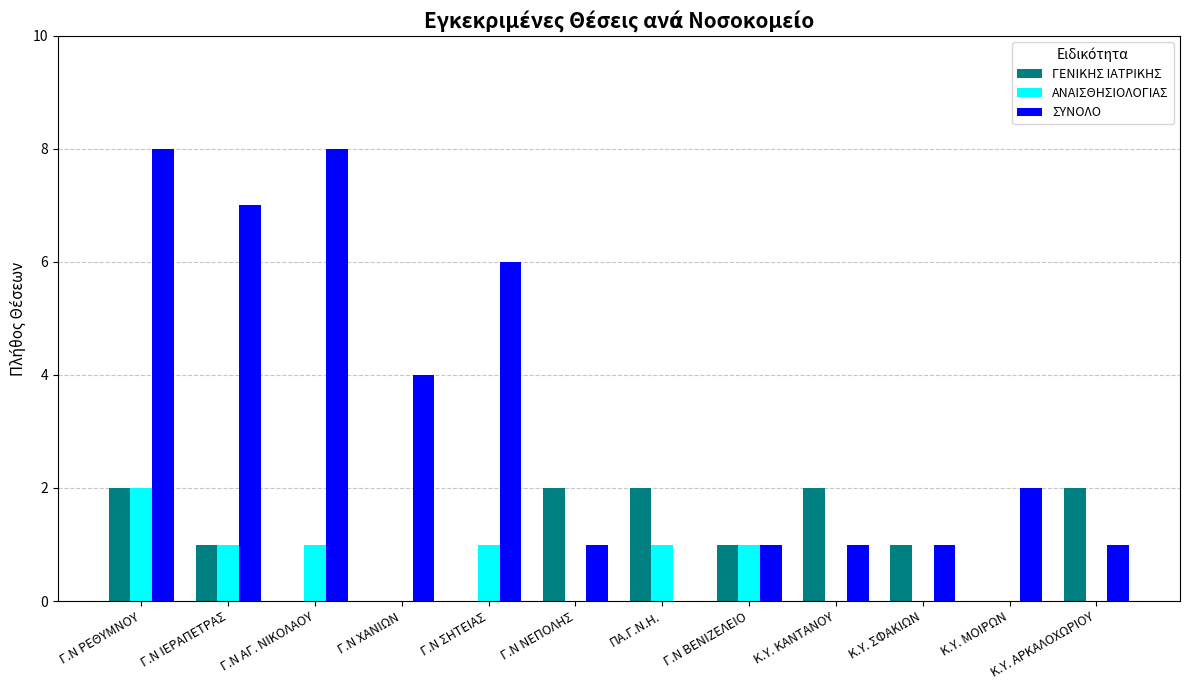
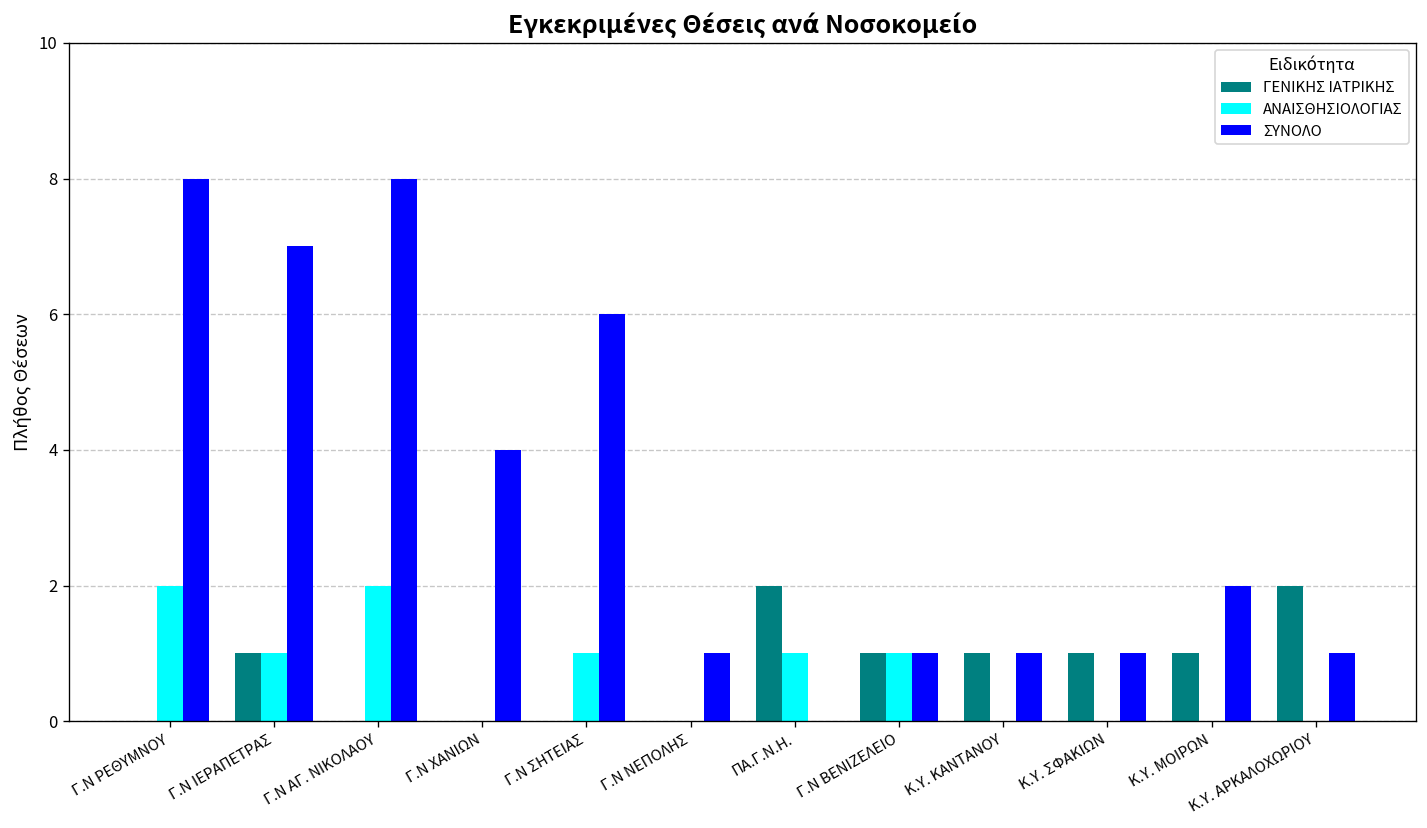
ΓΕΝΙΚΗΣ ΙΑΤΡΙΚΗΣ, Γ.Ν ΡΕΘΥΜΝΟΥ: 2 -> 0
ΑΝΑΙΣΘΗΣΙΟΛΟΓΙΑΣ, Γ.Ν ΑΓ. ΝΙΚΟΛΑΟΥ: 1 -> 2
ΓΕΝΙΚΗΣ ΙΑΤΡΙΚΗΣ, Γ.Ν ΝΕΠΟΛΗΣ: 2 -> 0
ΓΕΝΙΚΗΣ ΙΑΤΡΙΚΗΣ, Κ.Υ. ΚΑΝΤΑΝΟΥ: 2 -> 1
ΓΕΝΙΚΗΣ ΙΑΤΡΙΚΗΣ, Κ.Υ. ΜΟΙΡΩΝ: 0 -> 1
